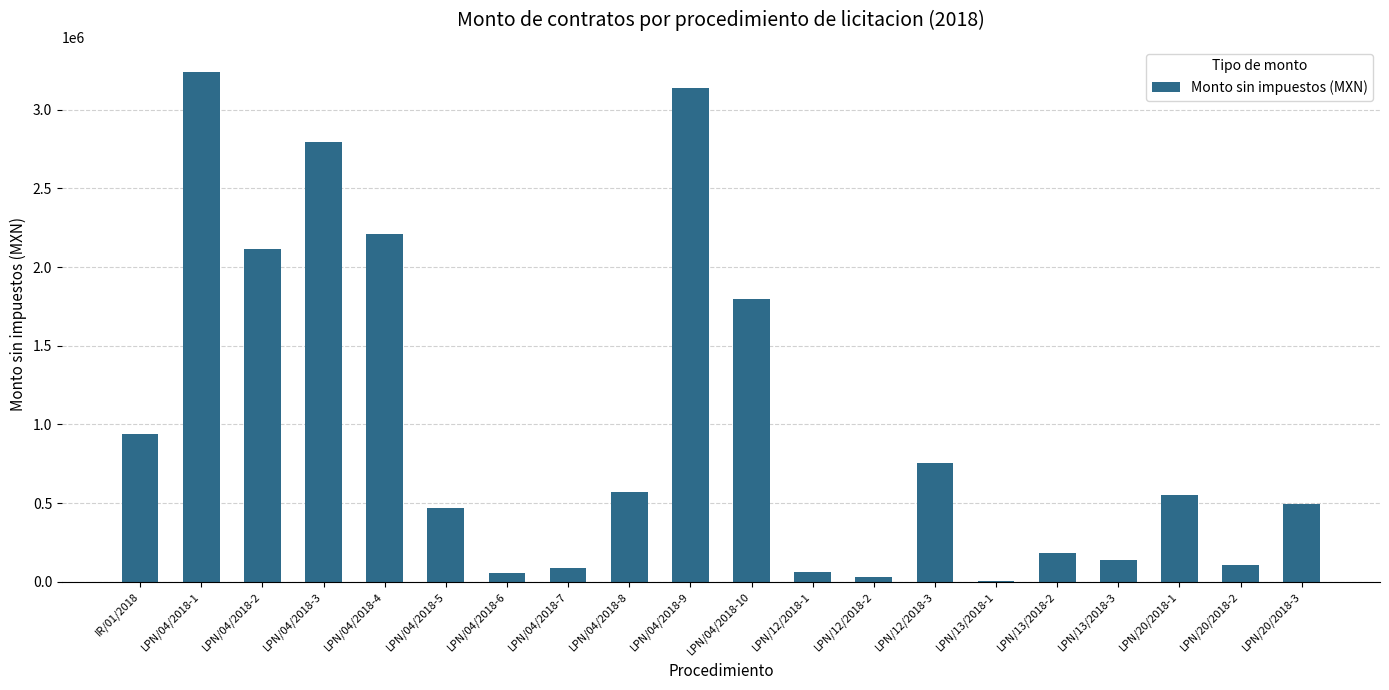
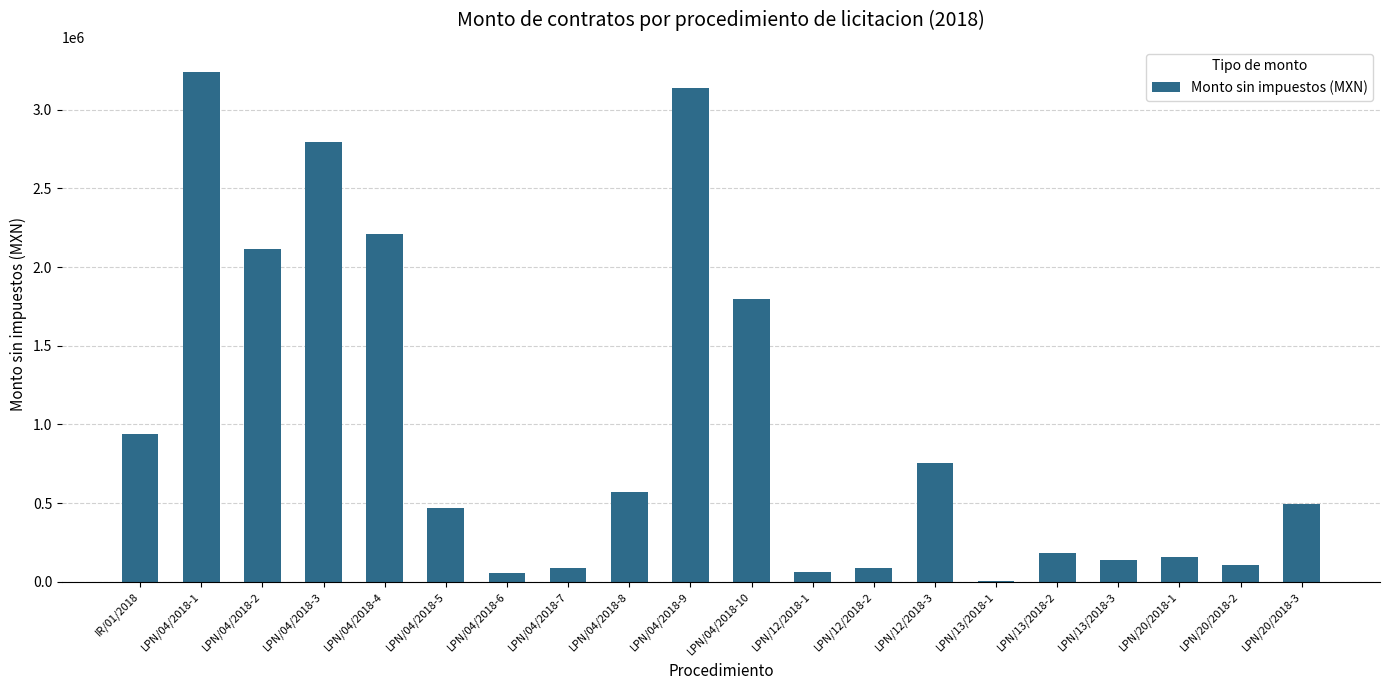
LPN/12/2018-2: 30000 -> 90000
LPN/20/2018-1: 550000 -> 150000
